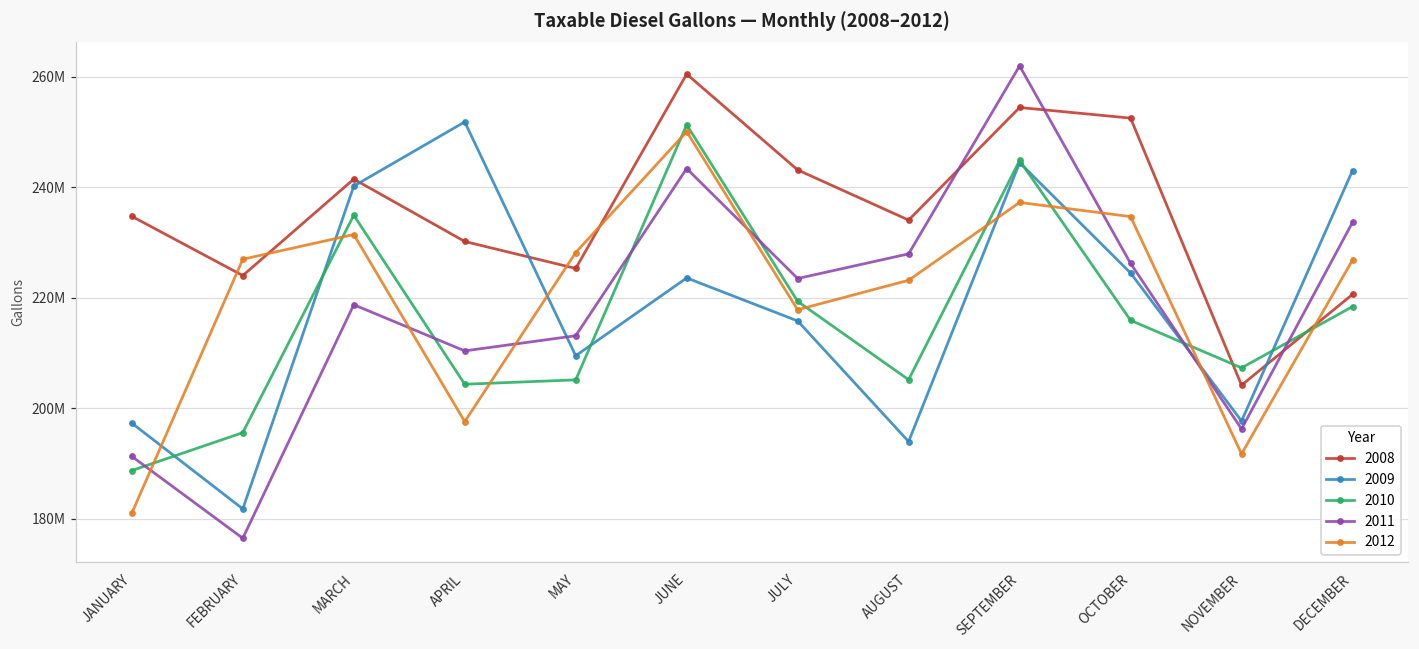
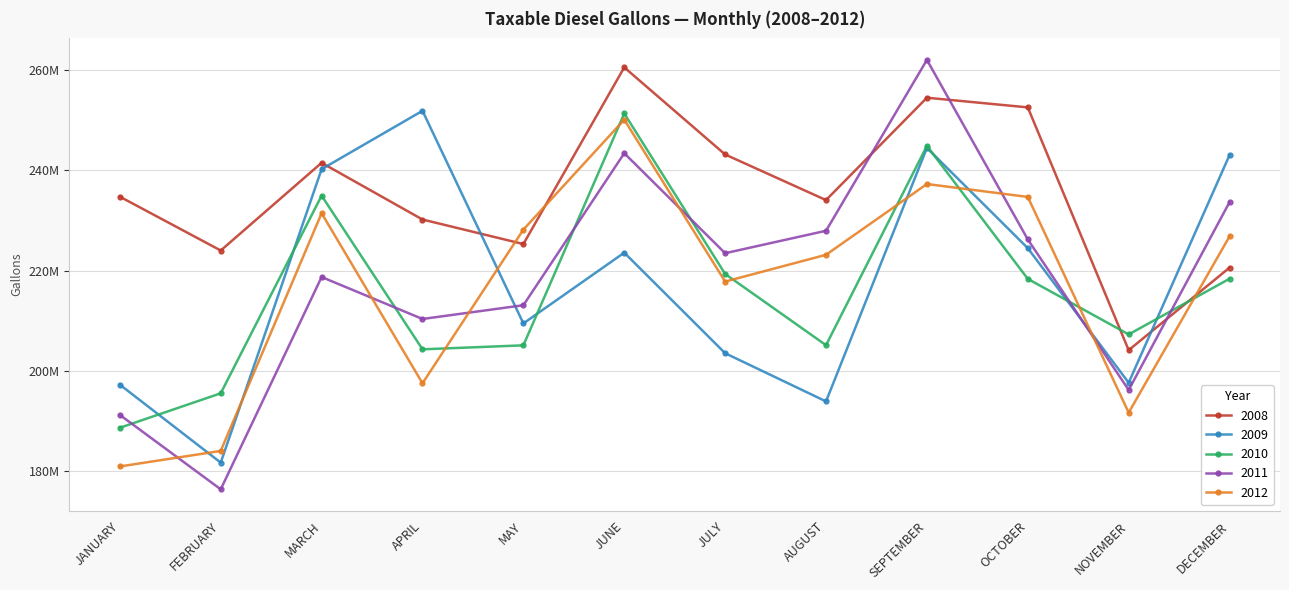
2012, FEBRUARY: 227000000 -> 184000000
2009, JULY: 216000000 -> 204000000
2010, OCTOBER: 216000000 -> 218000000
